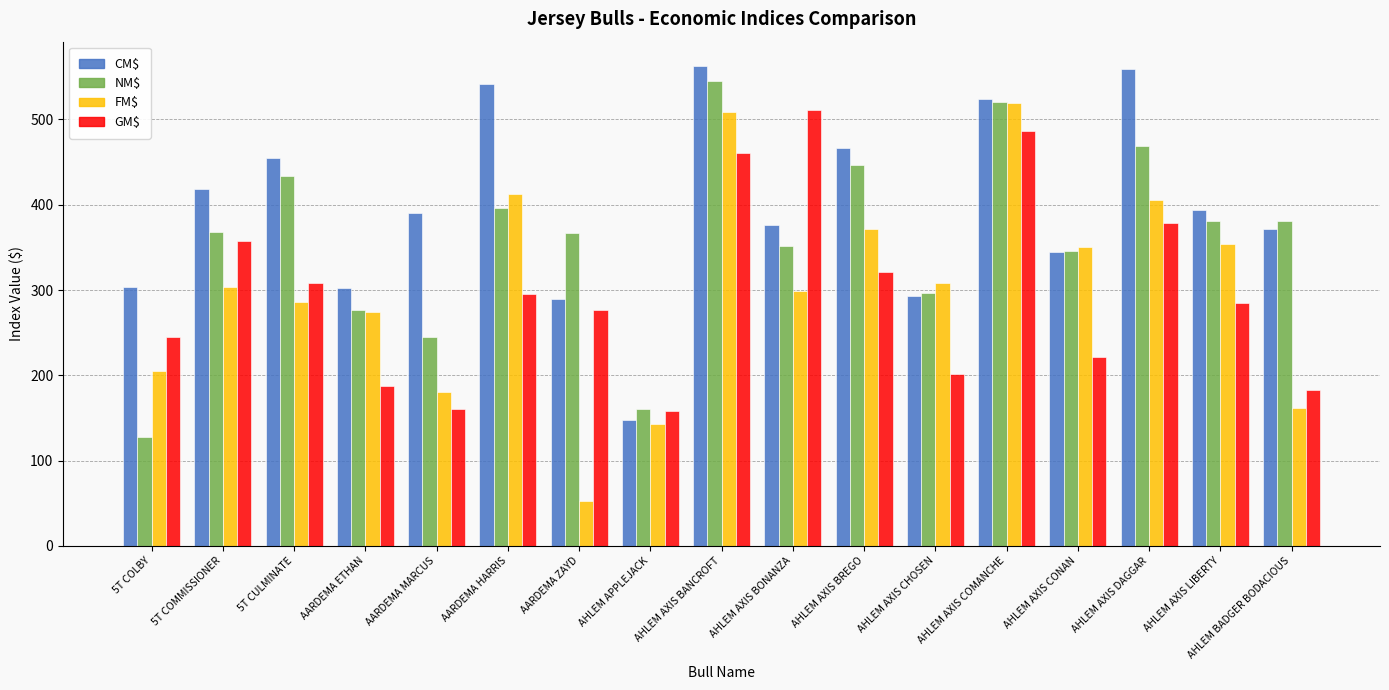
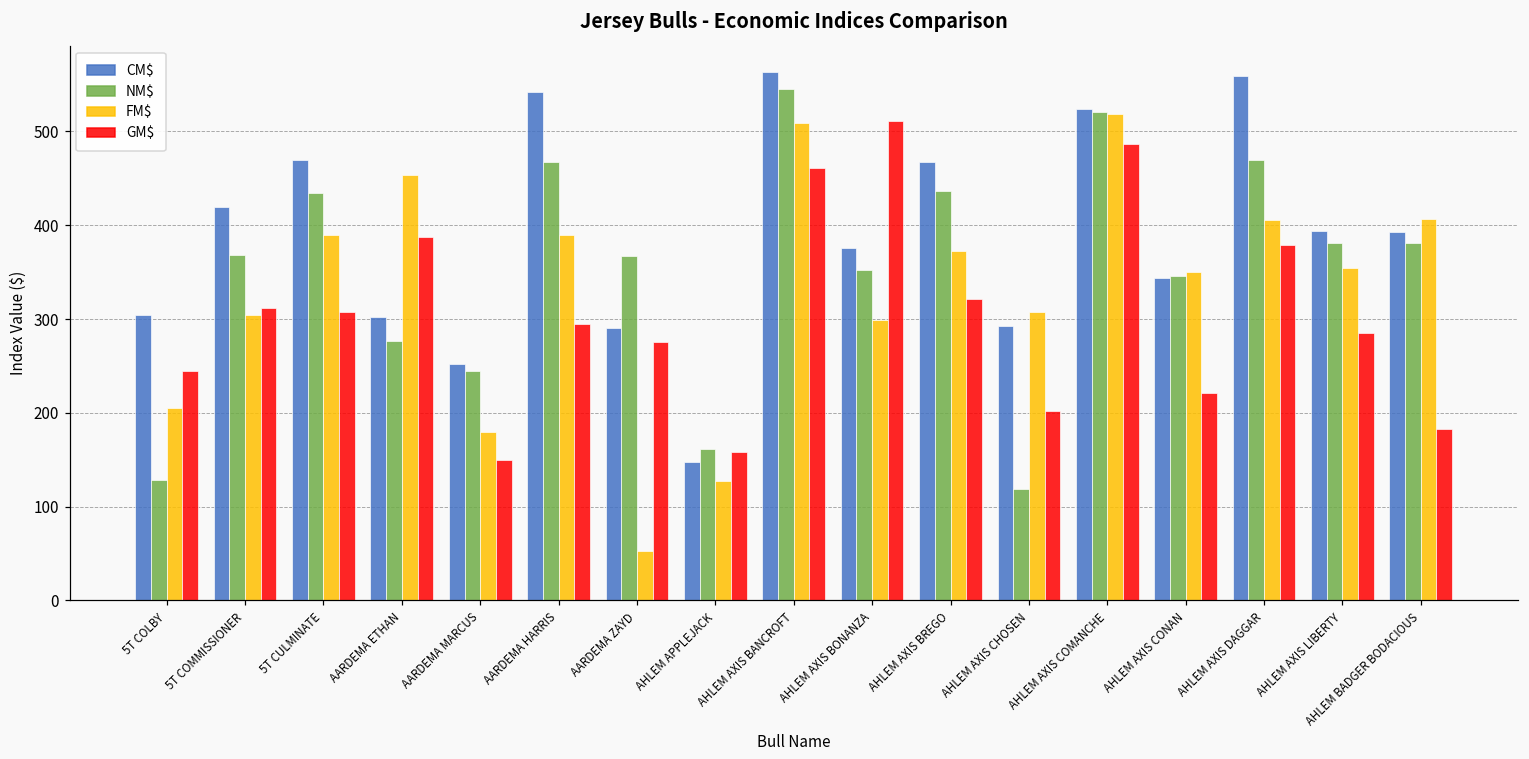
GM$, 5T COMMISSIONER: 360 -> 310
CM$, 5T CULMINATE: 460 -> 470
FM$, 5T CULMINATE: 290 -> 390
FM$, AARDEMA ETHAN: 270 -> 450
GM$, AARDEMA ETHAN: 190 -> 390
CM$, AARDEMA MARCUS: 390 -> 250
GM$, AARDEMA MARCUS: 160 -> 150
NM$, AARDEMA HARRIS: 400 -> 470
FM$, AARDEMA HARRIS: 410 -> 390
FM$, AHLEM APPLEJACK: 140 -> 130
NM$, AHLEM AXIS BREGO: 450 -> 440
NM$, AHLEM AXIS CHOSEN: 300 -> 120
CM$, AHLEM BADGER BODACIOUS: 370 -> 390
FM$, AHLEM BADGER BODACIOUS: 160 -> 410
